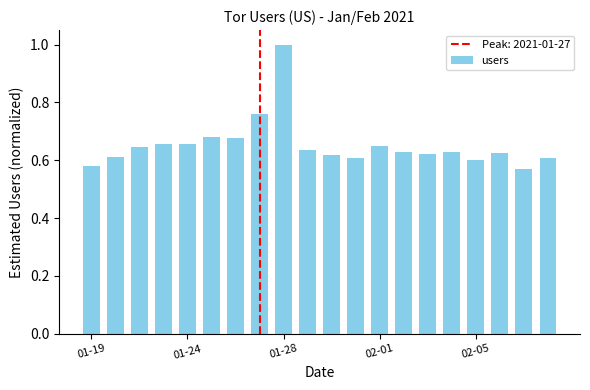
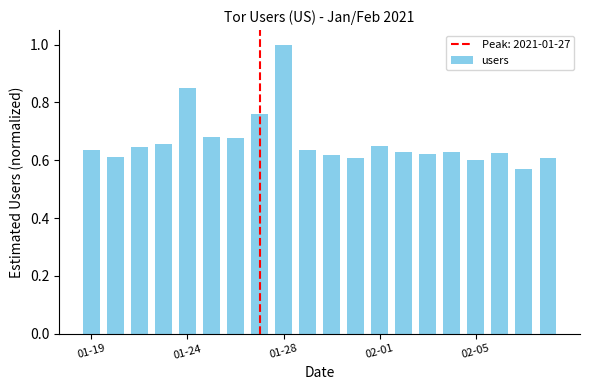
01-19: 0.58 -> 0.64
01-24: 0.66 -> 0.85
